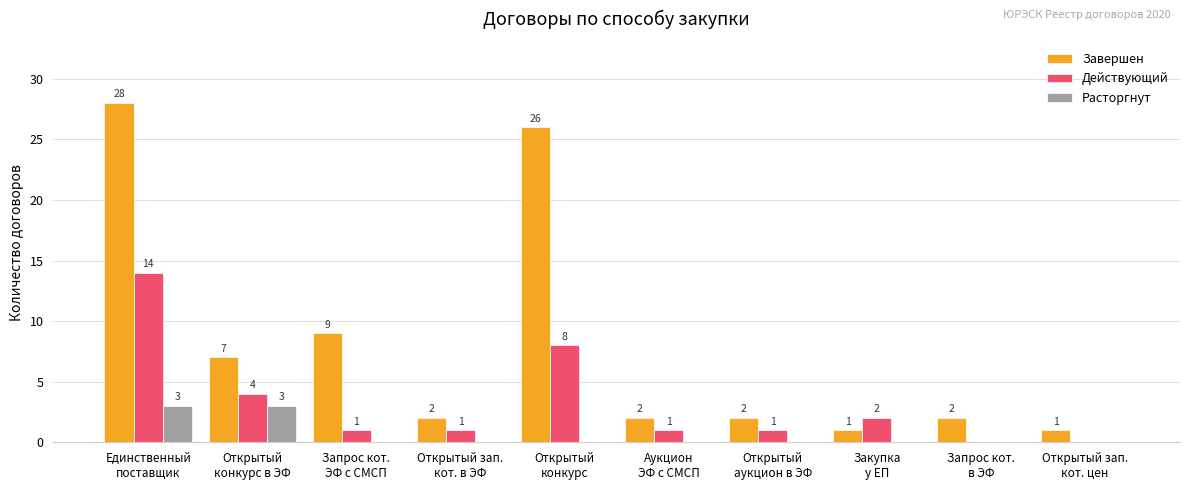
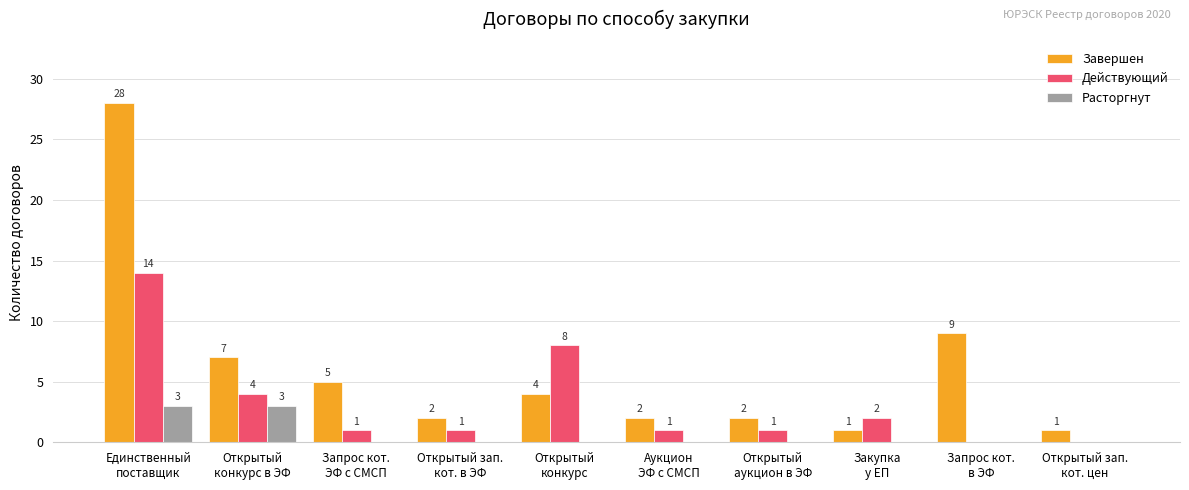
Завершен, Запрос кот. ЭФ с СМСП: 9 -> 5
Завершен, Открытый конкурс: 26 -> 4
Завершен, Запрос кот. в ЭФ: 2 -> 9
